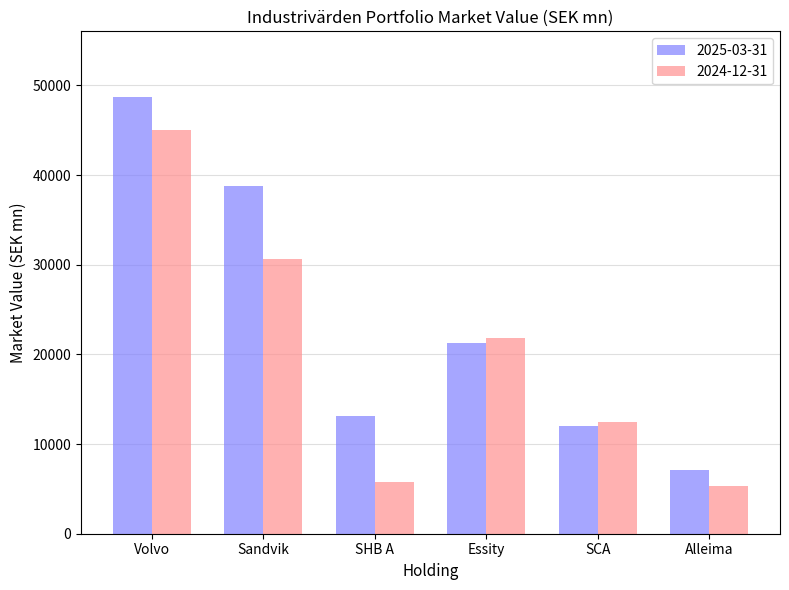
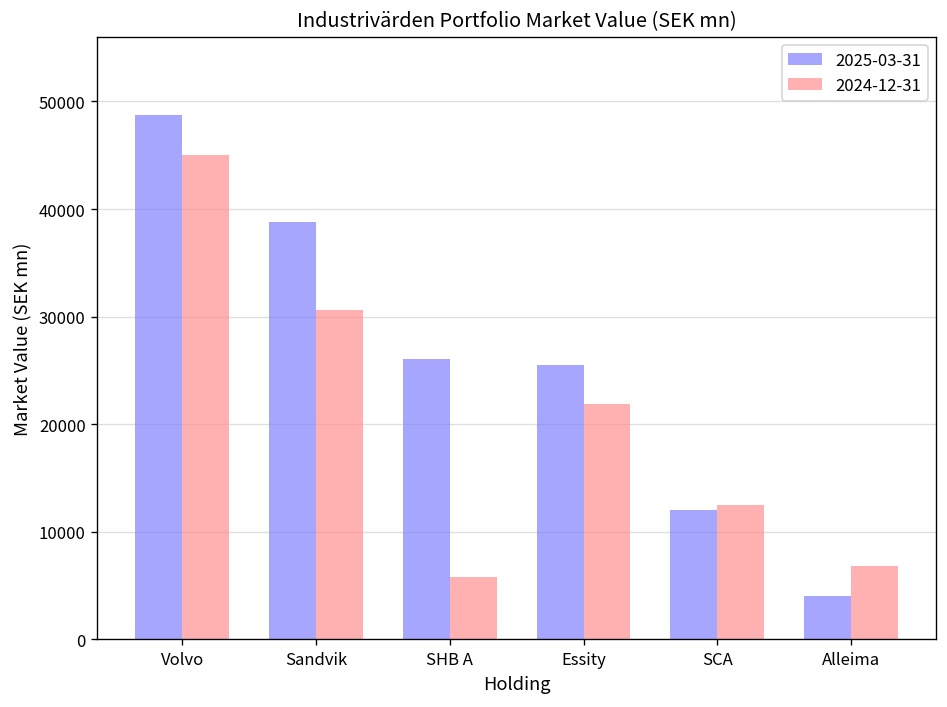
2025-03-31, SHB A: 13000 -> 26000
2025-03-31, Essity: 21000 -> 25000
2025-03-31, Alleima: 7000 -> 4000
2024-12-31, Alleima: 5000 -> 7000
